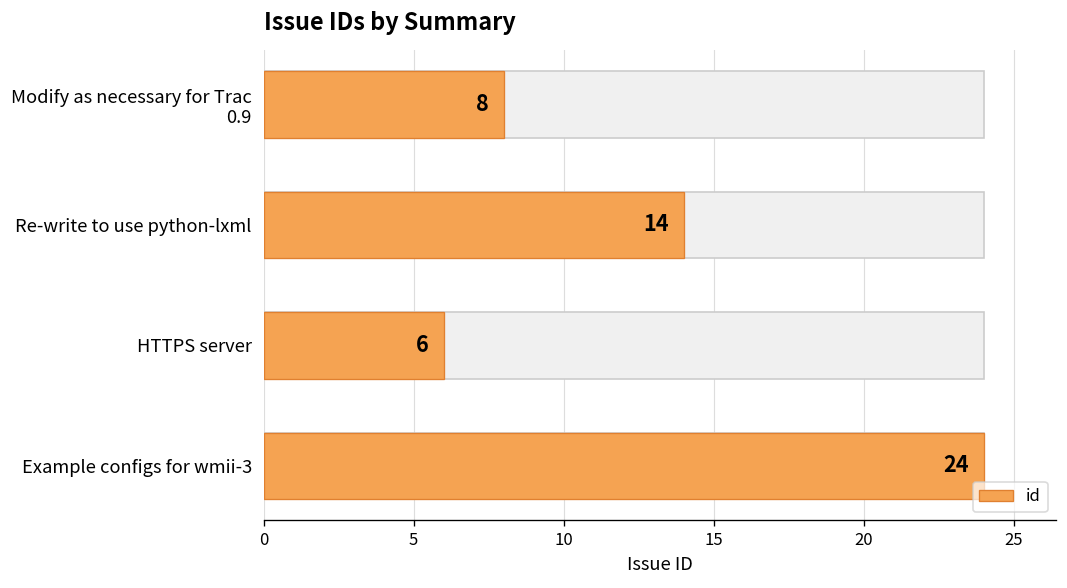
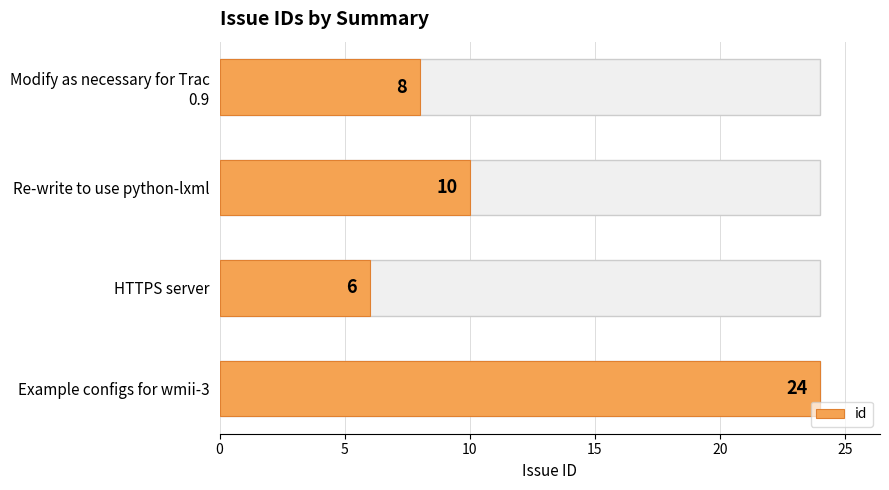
id, Re-write to use python-lxml: 14 -> 10
